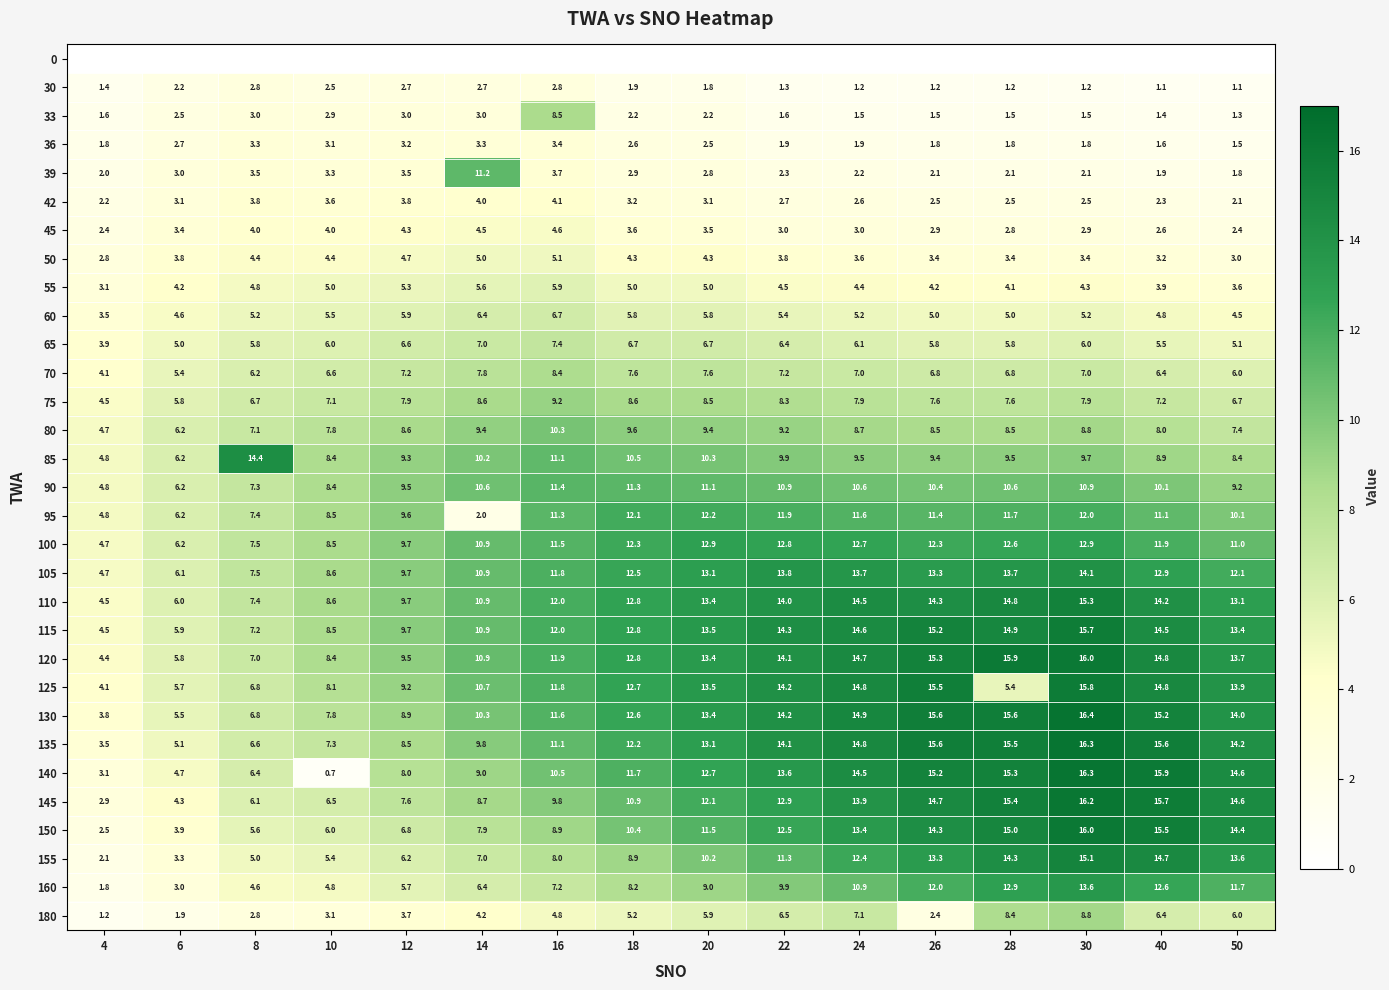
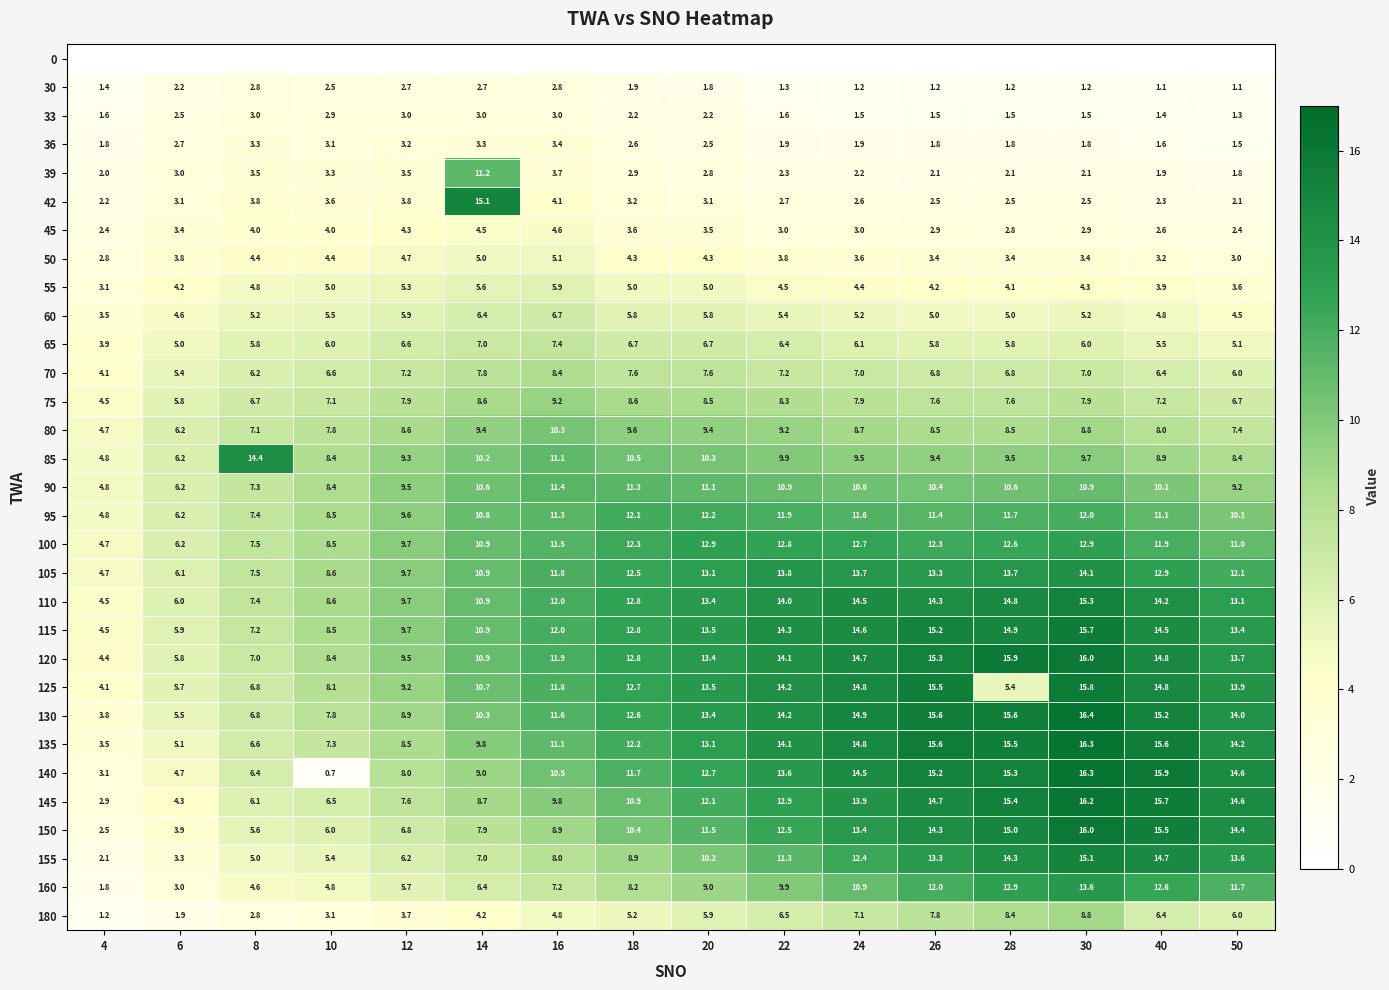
33, 16: 8.5 -> 3.0
42, 14: 4.0 -> 15.1
95, 14: 2.0 -> 10.8
180, 26: 2.4 -> 7.8
